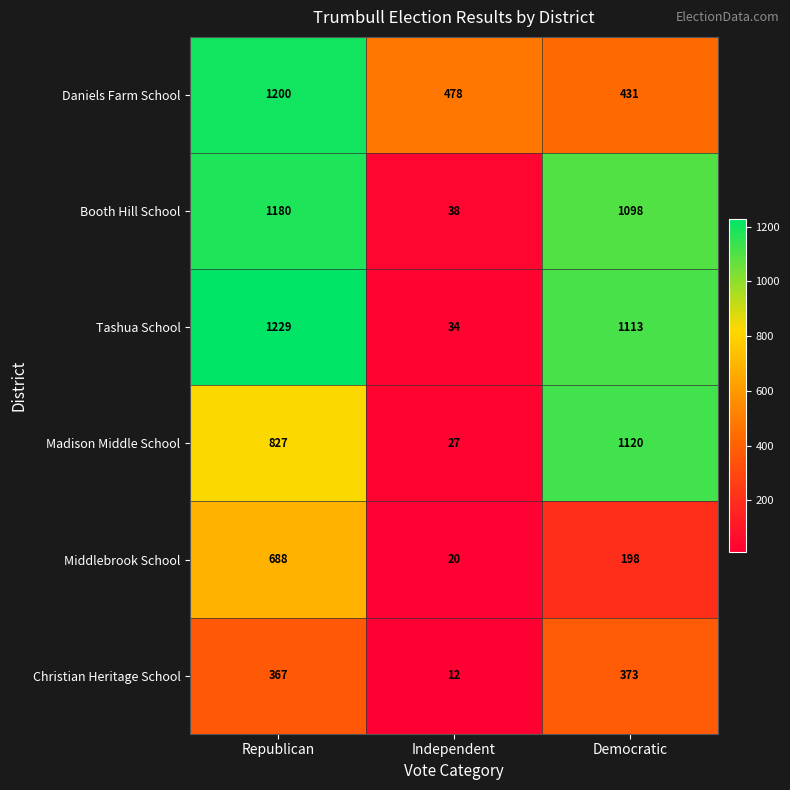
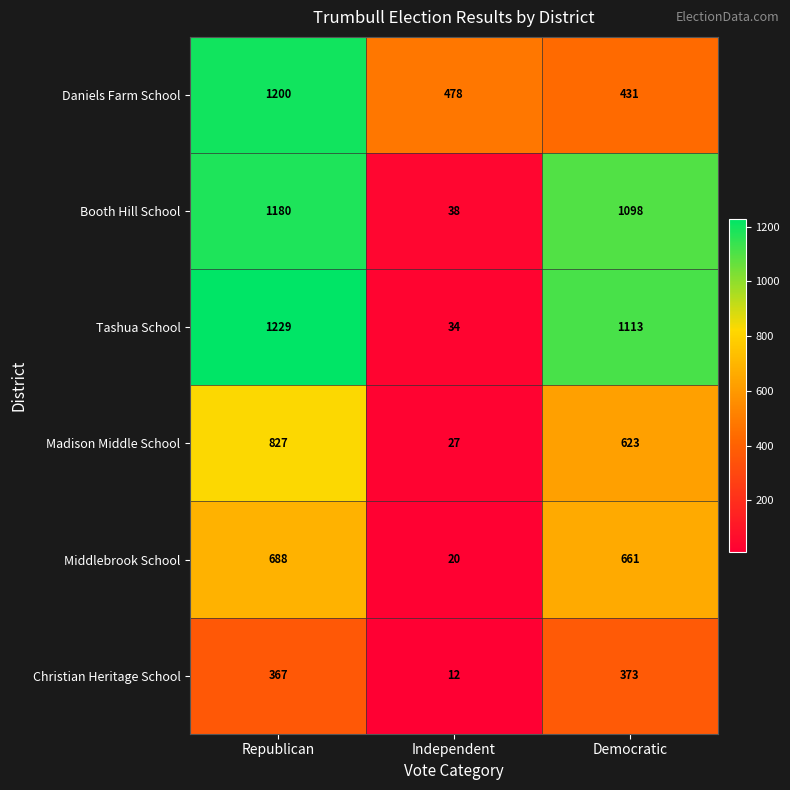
Madison Middle School, Democratic: 1120 -> 623
Middlebrook School, Democratic: 198 -> 661
